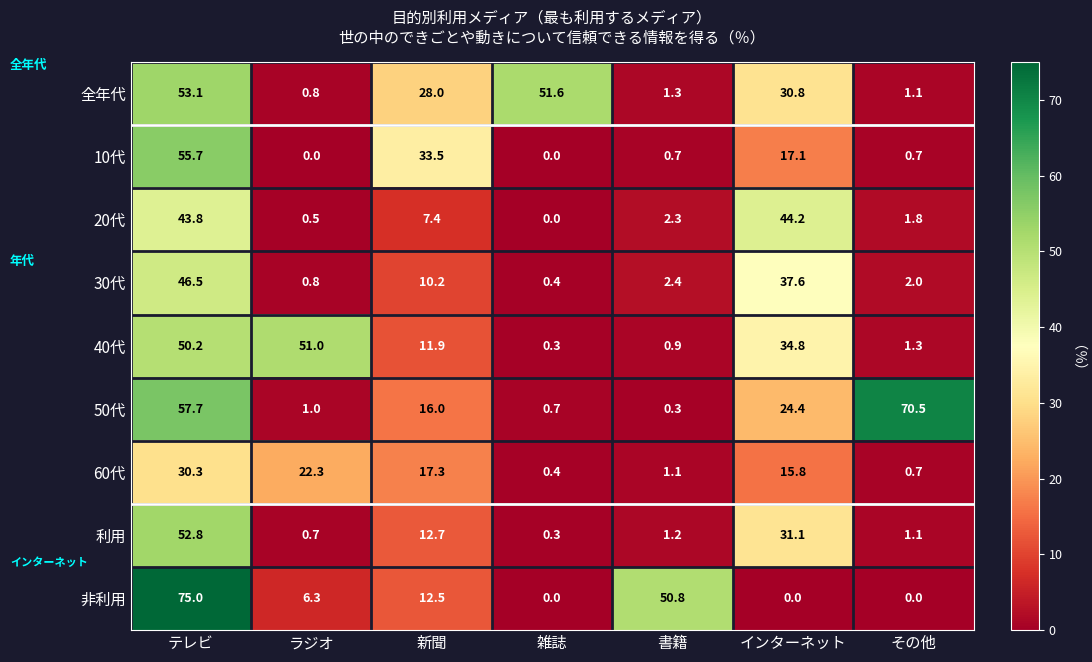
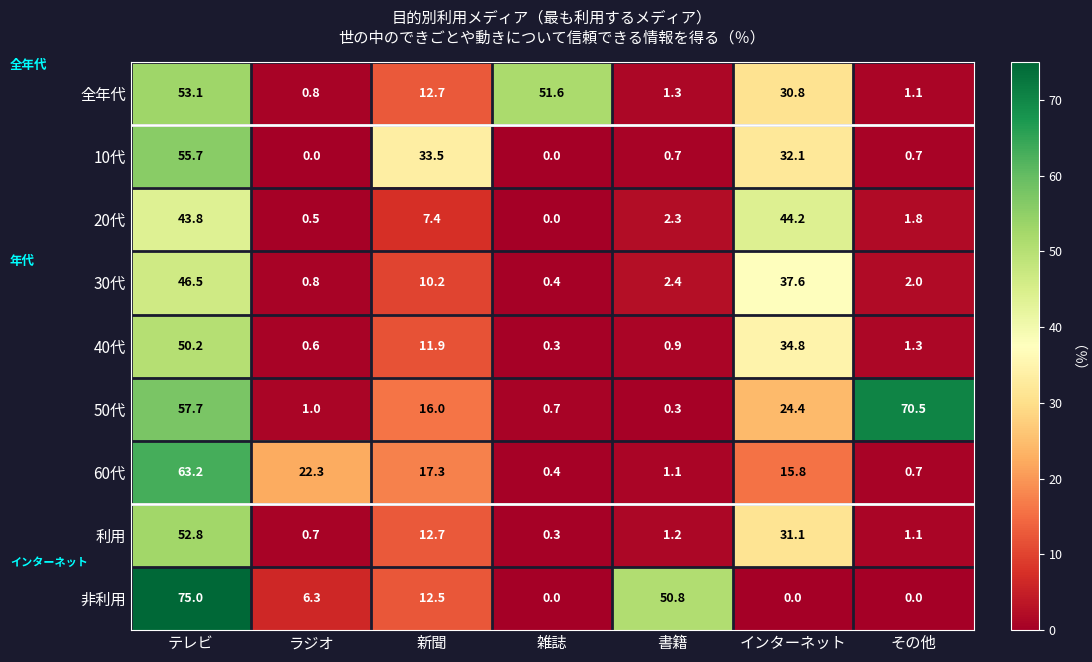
全年代, 新聞: 28.0 -> 12.7
10代, インターネット: 17.1 -> 32.1
40代, ラジオ: 51.0 -> 0.6
60代, テレビ: 30.3 -> 63.2
